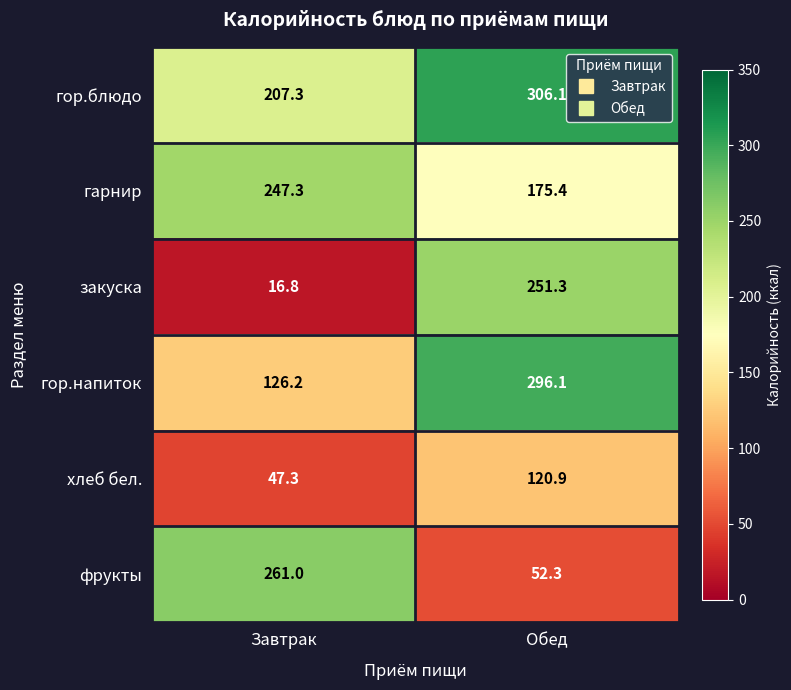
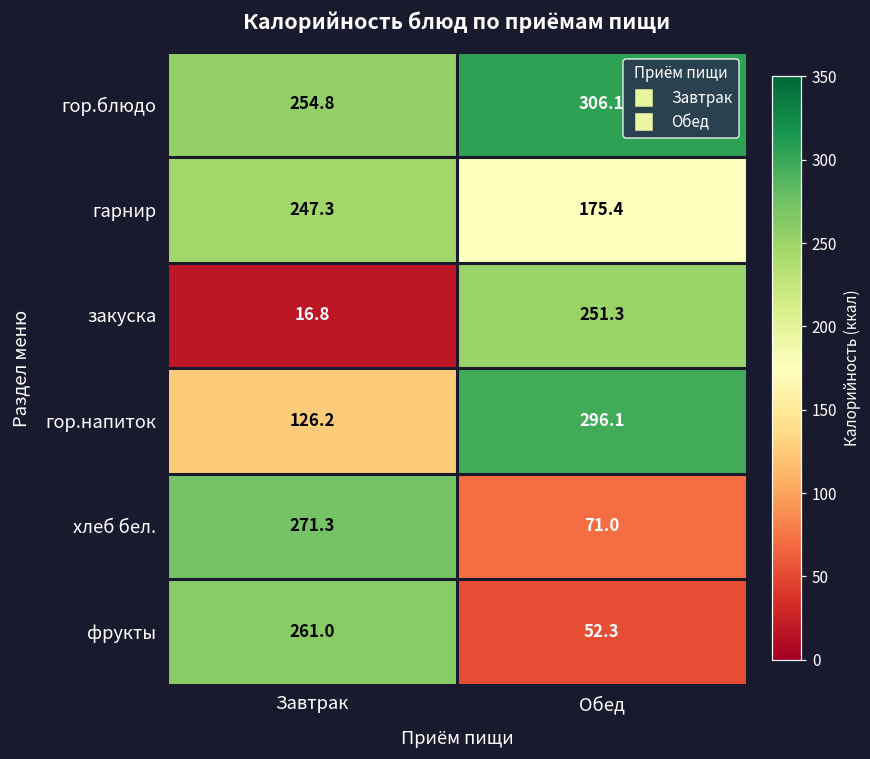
гор.блюдо, Завтрак: 207.3 -> 254.8
хлеб бел., Завтрак: 47.3 -> 271.3
хлеб бел., Обед: 120.9 -> 71.0
